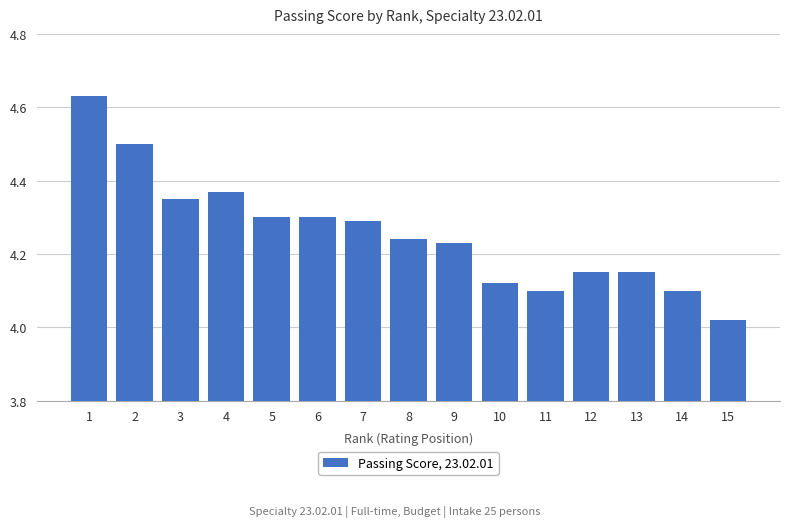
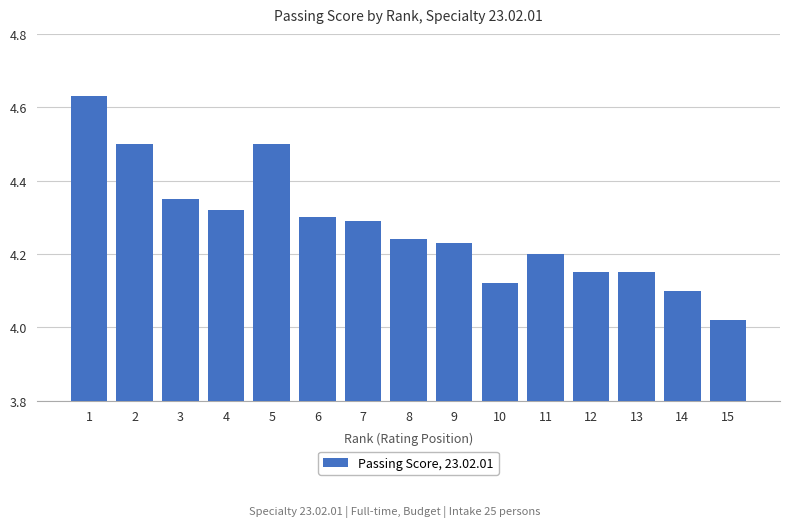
4: 4.37 -> 4.32
5: 4.3 -> 4.5
11: 4.1 -> 4.2
